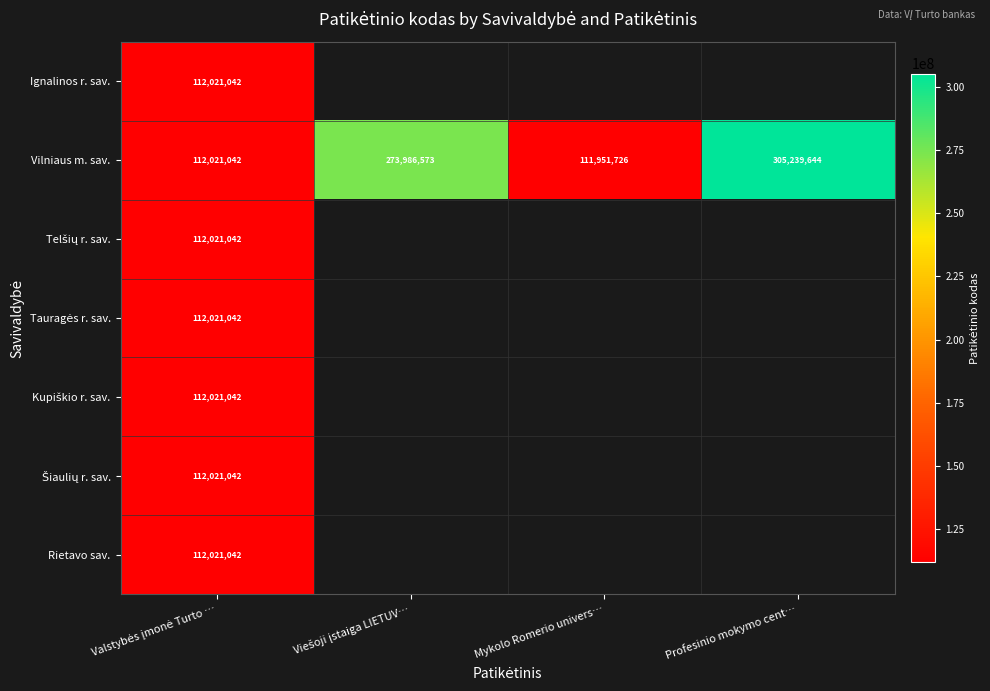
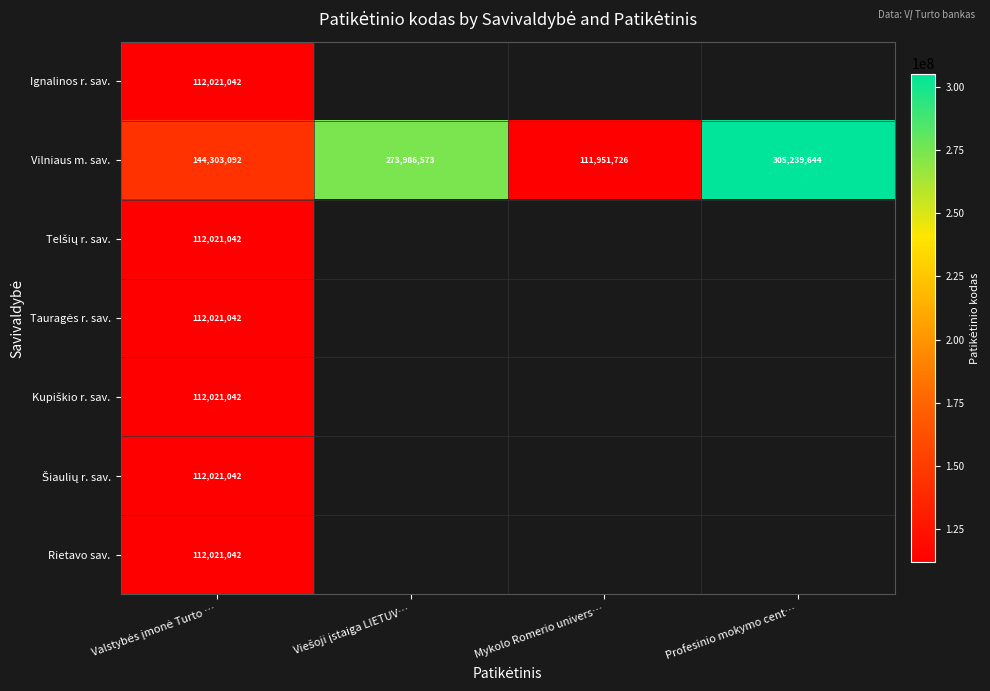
Vilniaus m. sav., Valstybės įmonė Turto …: 112,021,042 -> 144,303,092
